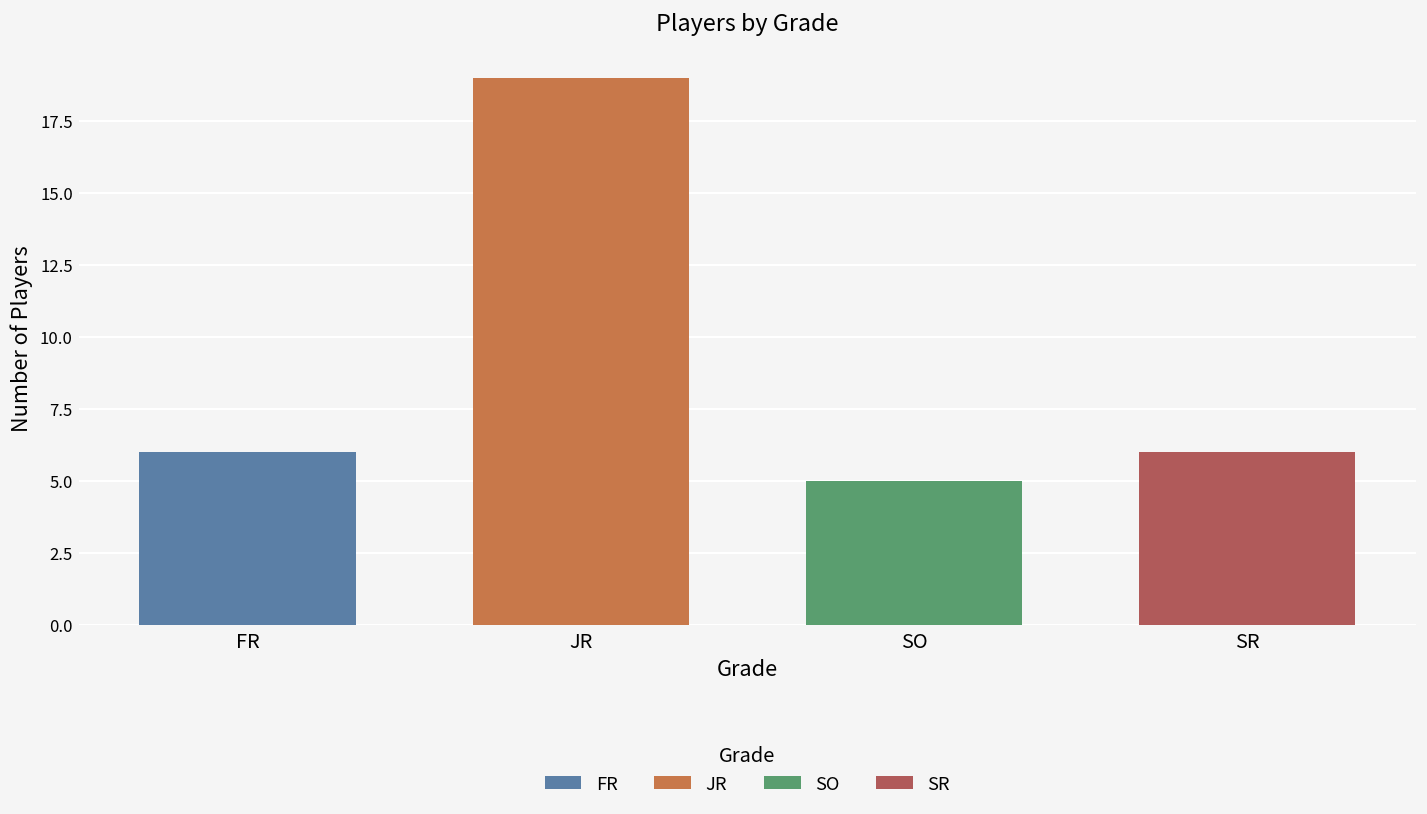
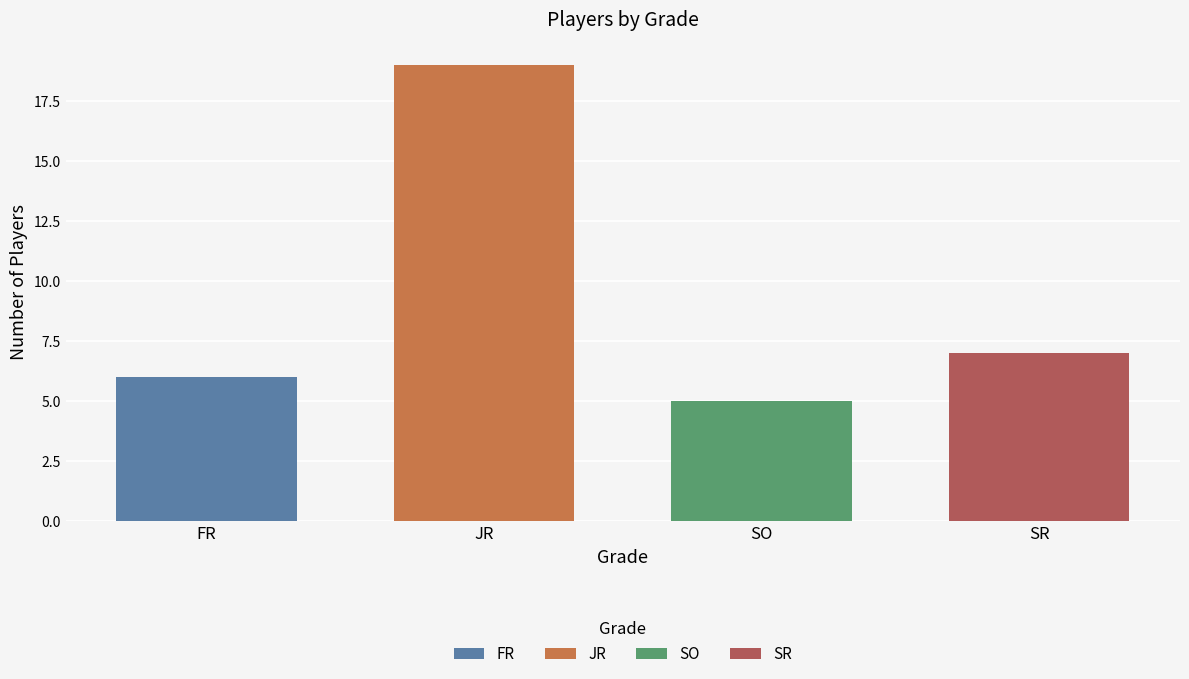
SR: 6 -> 7
